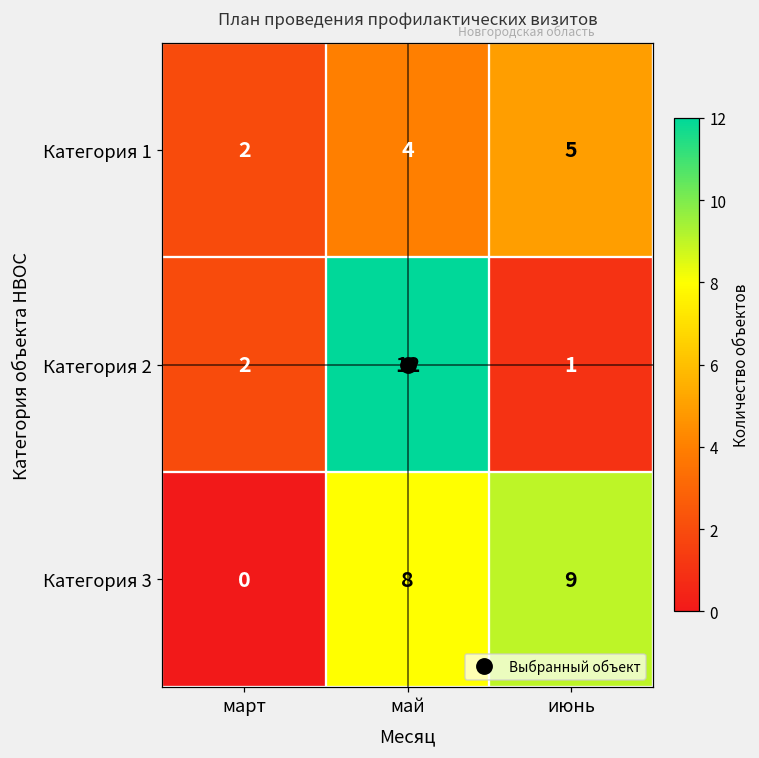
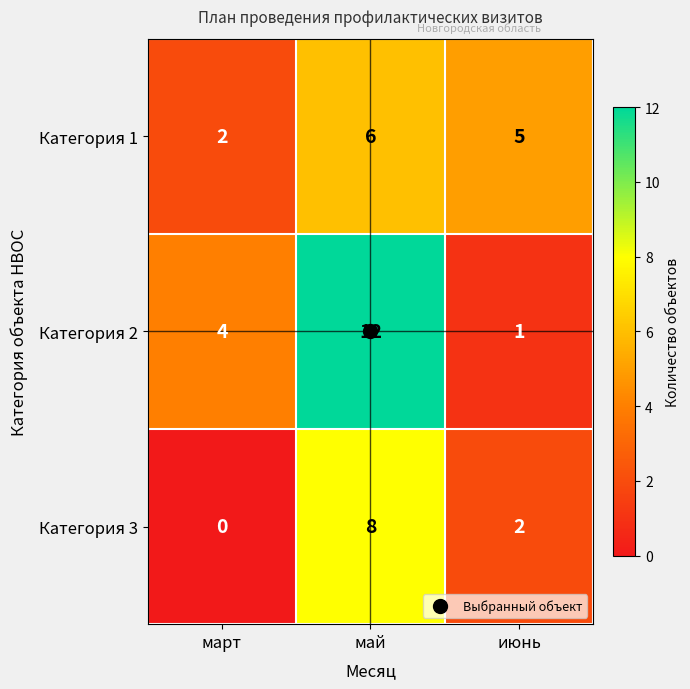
Категория 1, май: 4 -> 6
Категория 2, март: 2 -> 4
Категория 3, июнь: 9 -> 2
